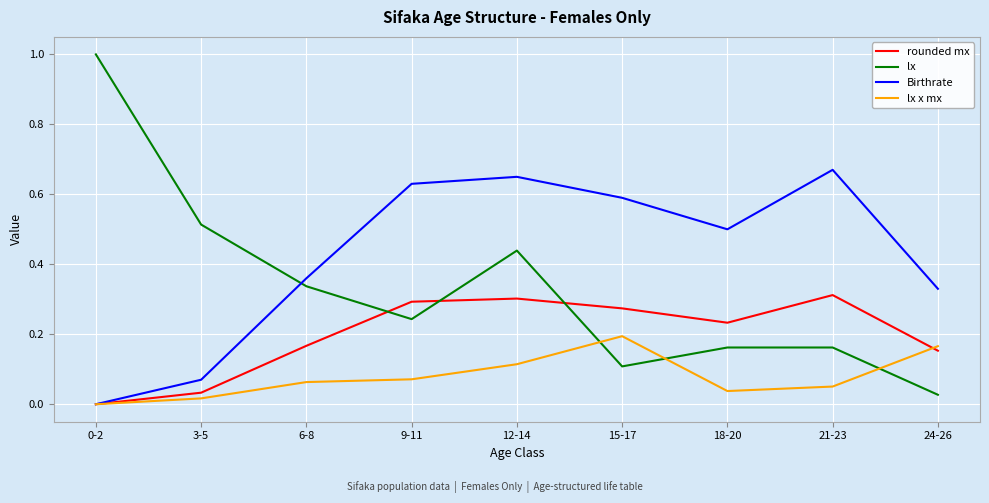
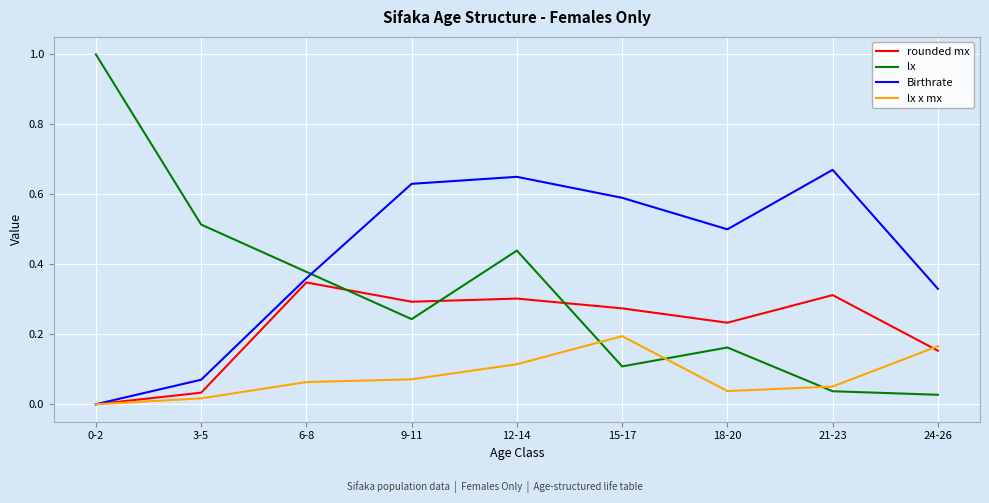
rounded mx, 6-8: 0.17 -> 0.35
lx, 6-8: 0.34 -> 0.38
lx, 21-23: 0.16 -> 0.04
